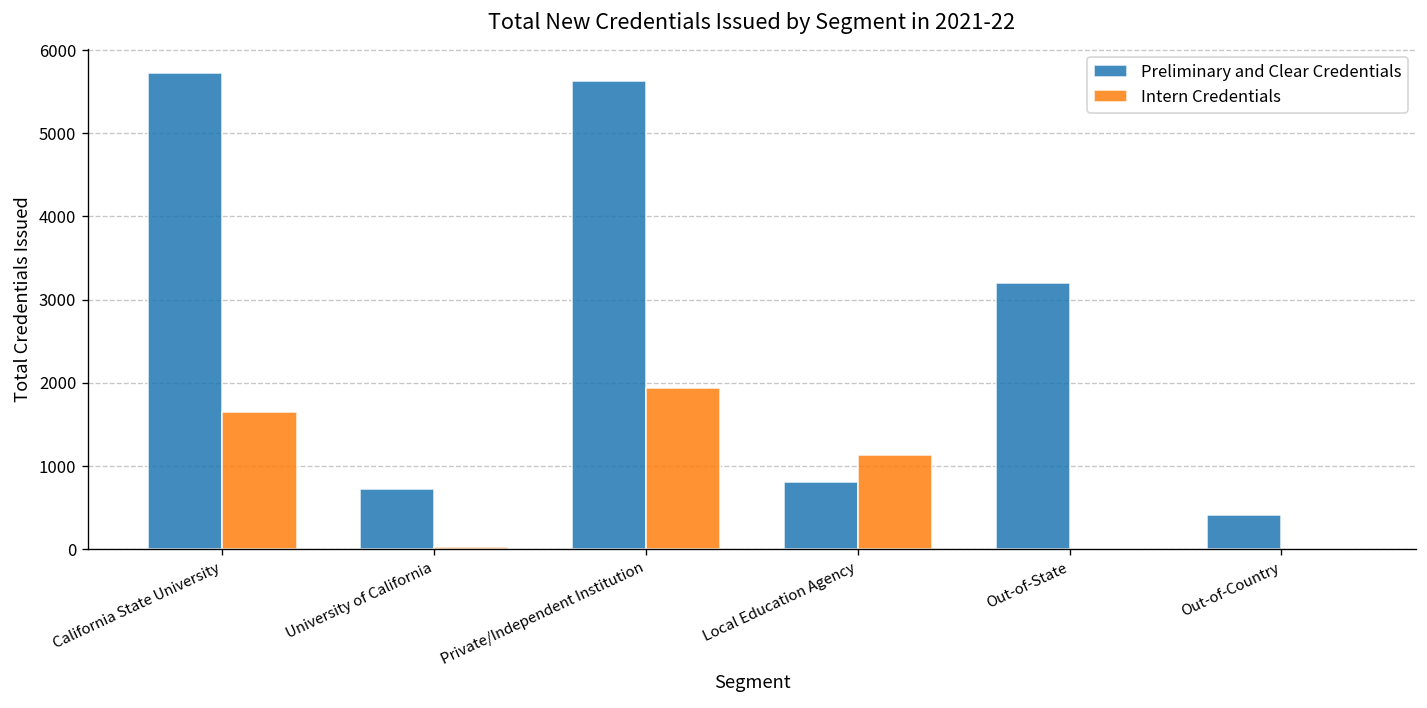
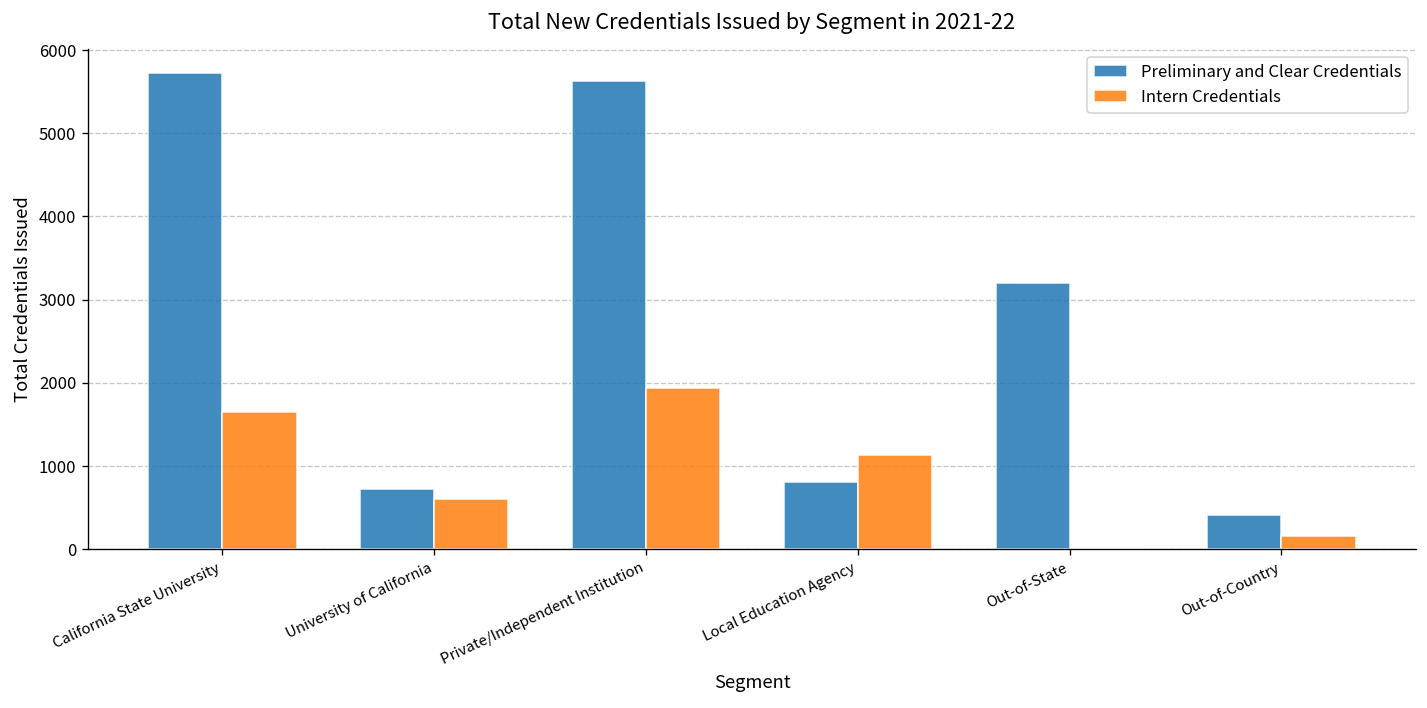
Intern Credentials, University of California: 0 -> 600
Intern Credentials, Out-of-Country: 0 -> 200
